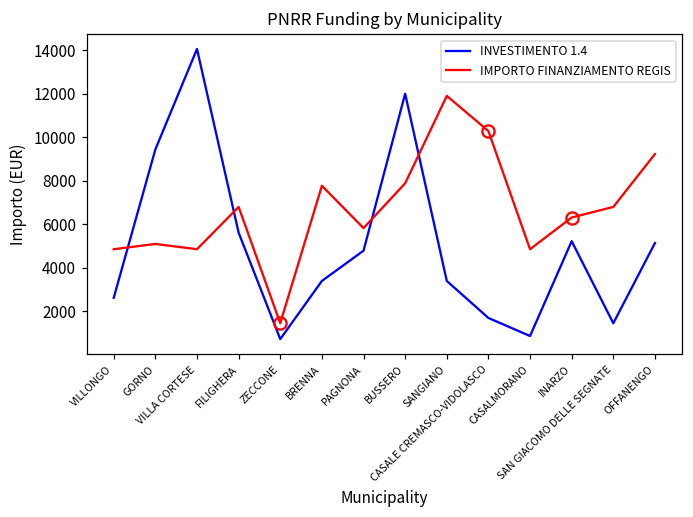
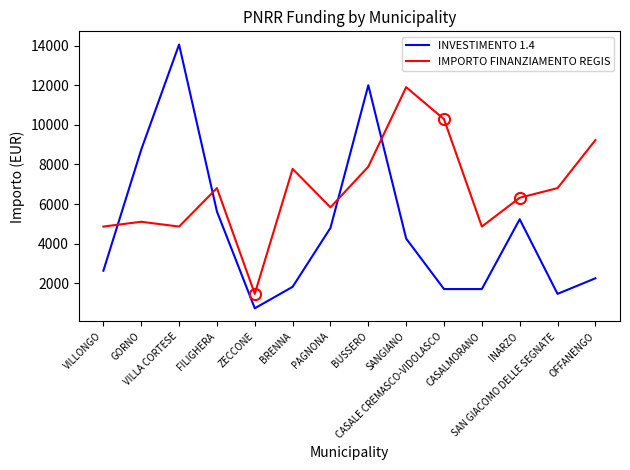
INVESTIMENTO 1.4, GORNO: 9400 -> 8700
INVESTIMENTO 1.4, BRENNA: 3400 -> 1800
INVESTIMENTO 1.4, SANGIANO: 3400 -> 4300
INVESTIMENTO 1.4, CASALMORANO: 900 -> 1700
INVESTIMENTO 1.4, OFFANENGO: 5100 -> 2200
